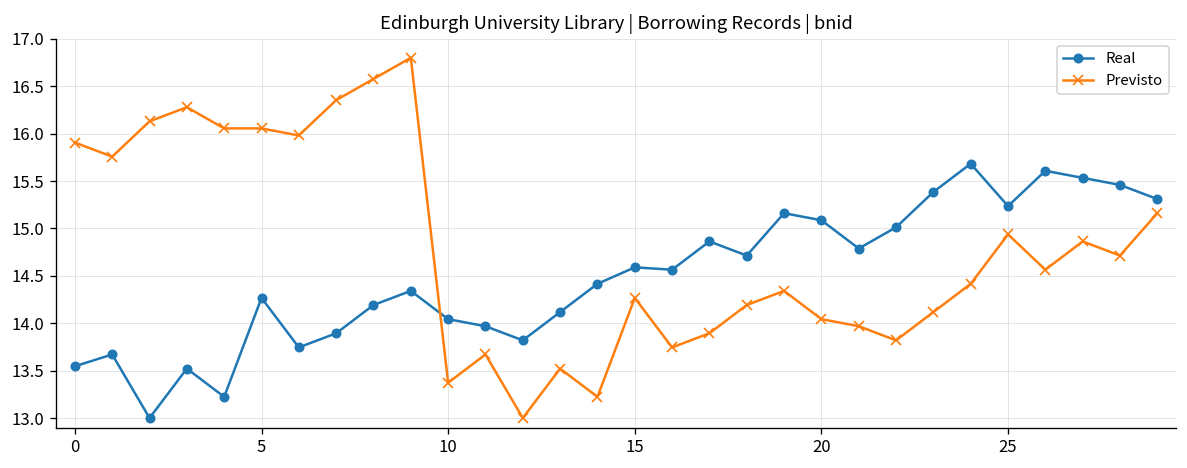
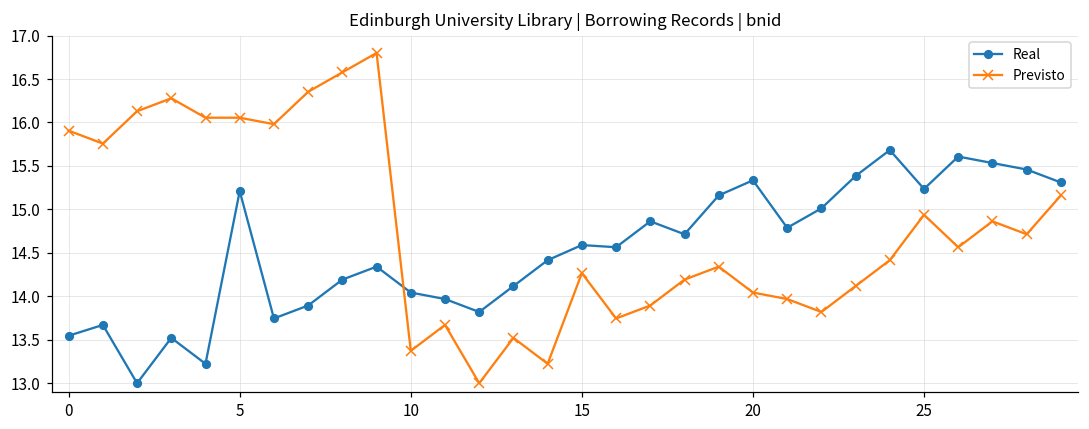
Real, 5: 14.3 -> 15.2
Real, 20: 15.1 -> 15.3
